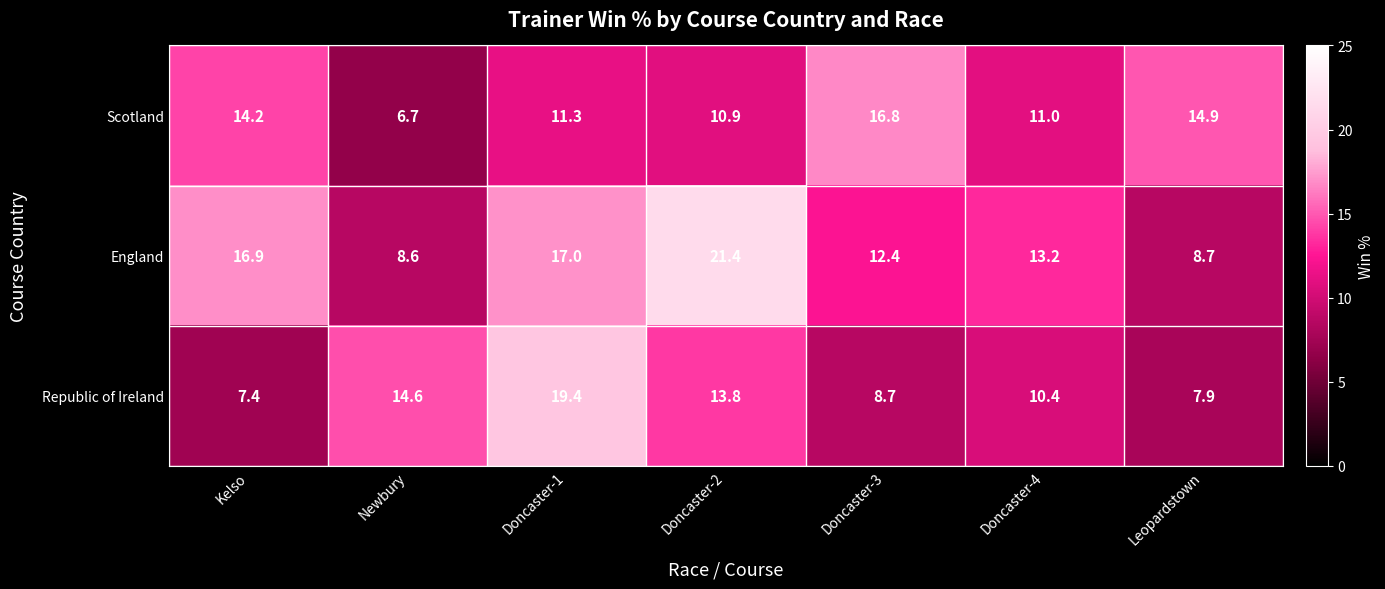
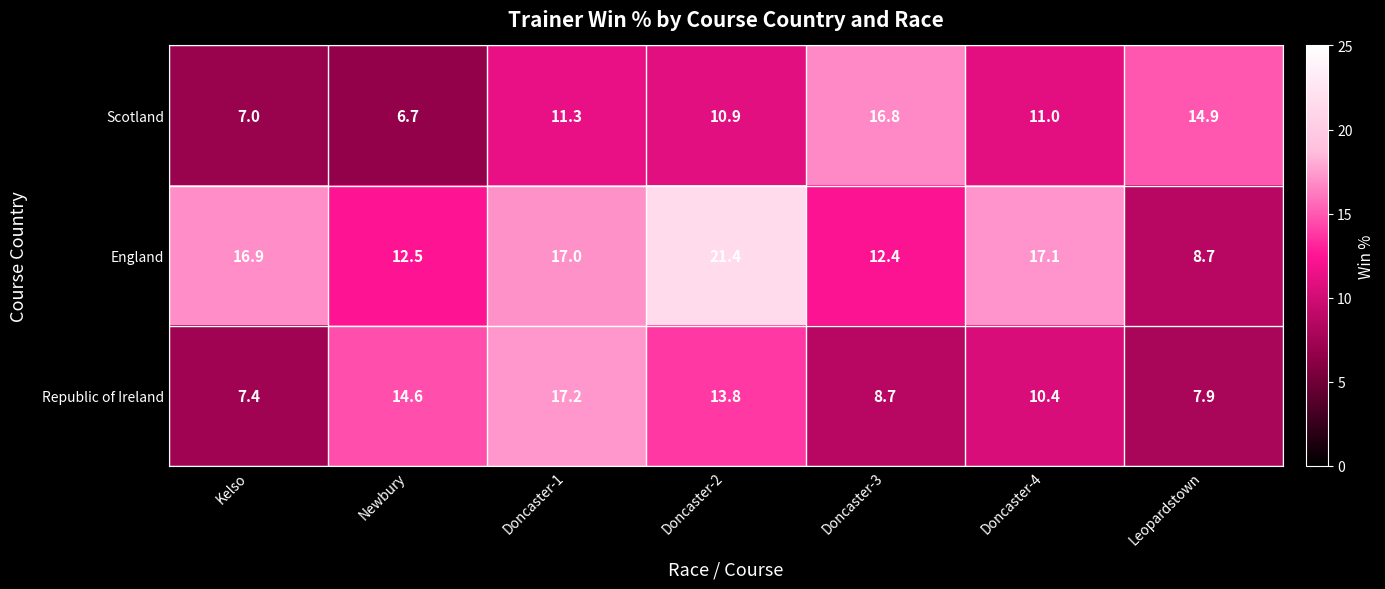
Scotland, Kelso: 14.2 -> 7.0
England, Newbury: 8.6 -> 12.5
England, Doncaster-4: 13.2 -> 17.1
Republic of Ireland, Doncaster-1: 19.4 -> 17.2
